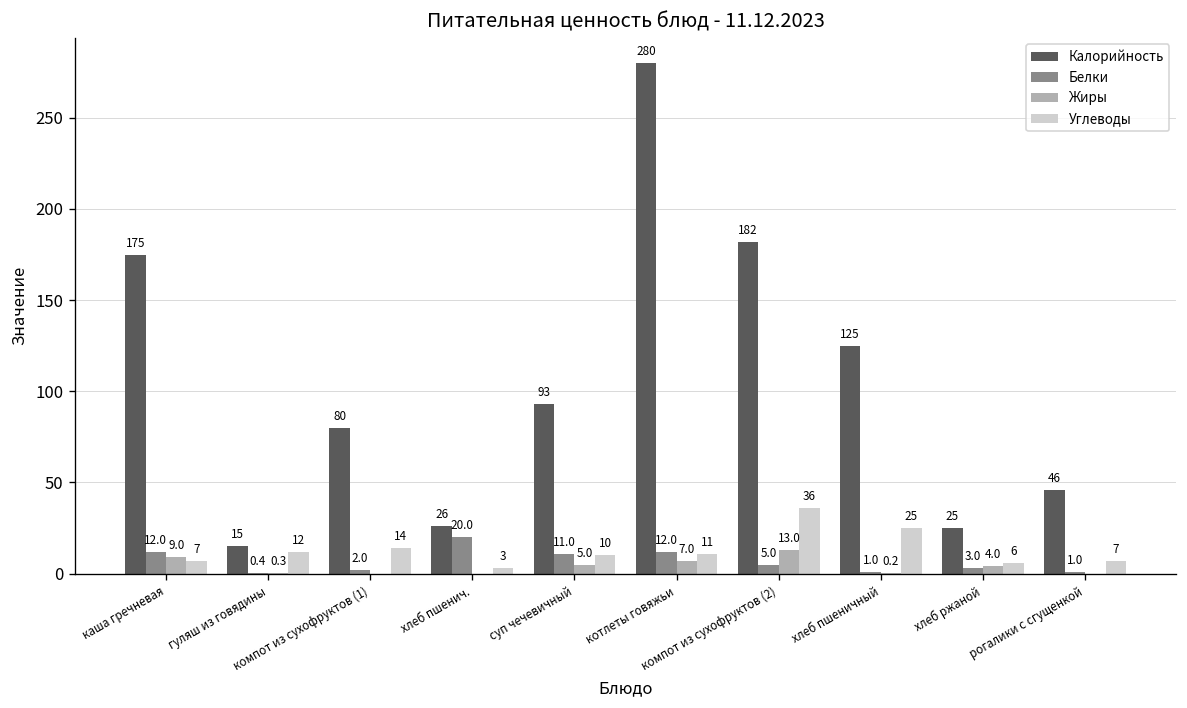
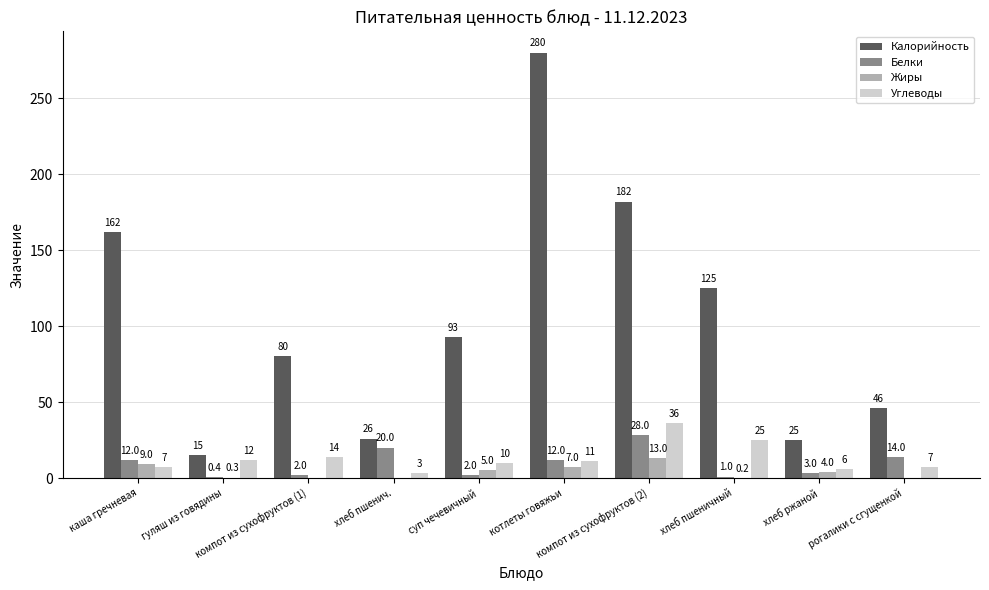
Калорийность, каша гречневая: 175 -> 162
Белки, суп чечевичный: 11.0 -> 2.0
Белки, компот из сухофруктов (2): 5.0 -> 28.0
Белки, рогалики с сгущенкой: 1.0 -> 14.0
